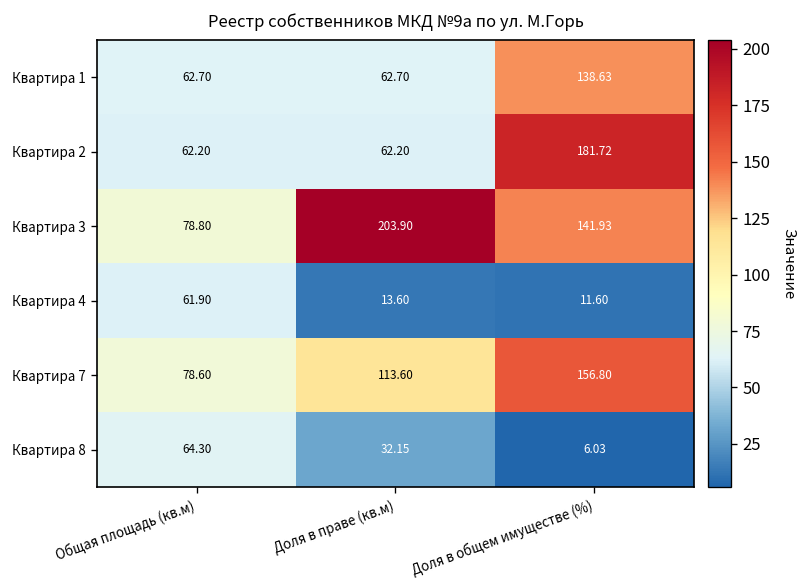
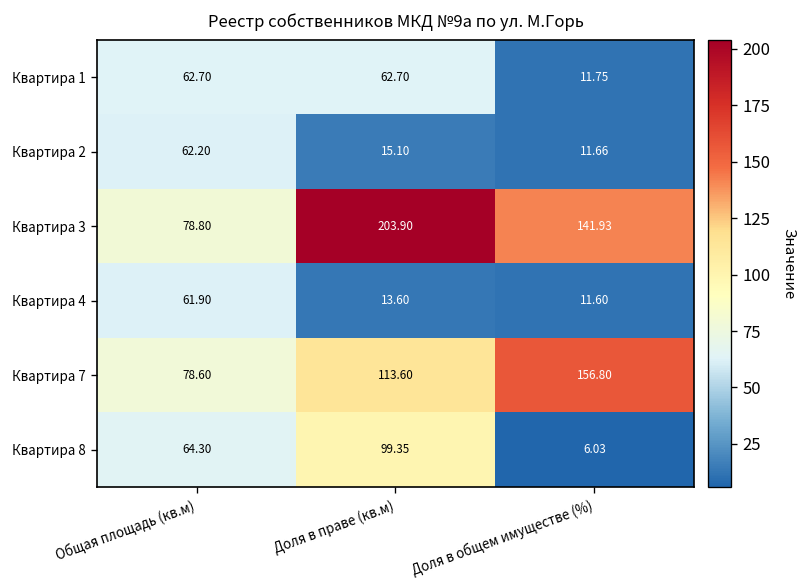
Квартира 1, Доля в общем имуществе (%): 138.63 -> 11.75
Квартира 2, Доля в праве (кв.м): 62.20 -> 15.10
Квартира 2, Доля в общем имуществе (%): 181.72 -> 11.66
Квартира 8, Доля в праве (кв.м): 32.15 -> 99.35
